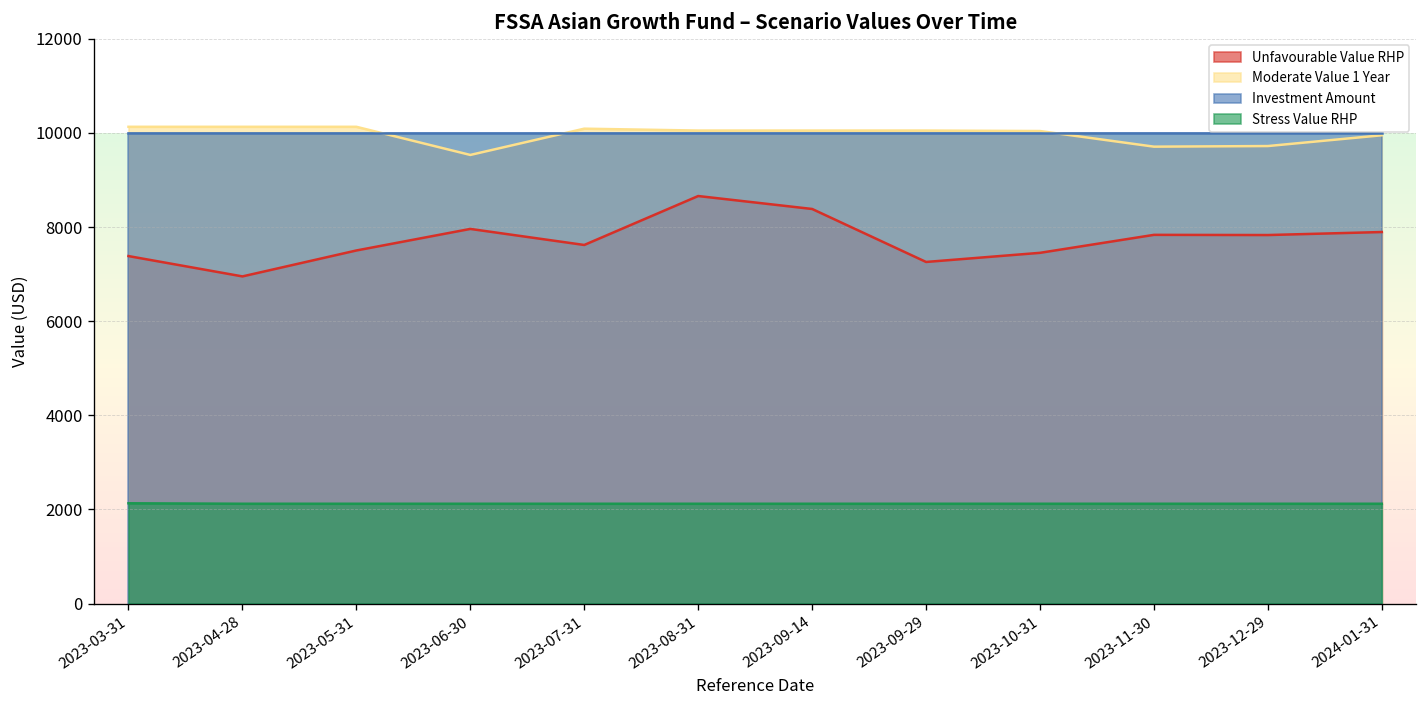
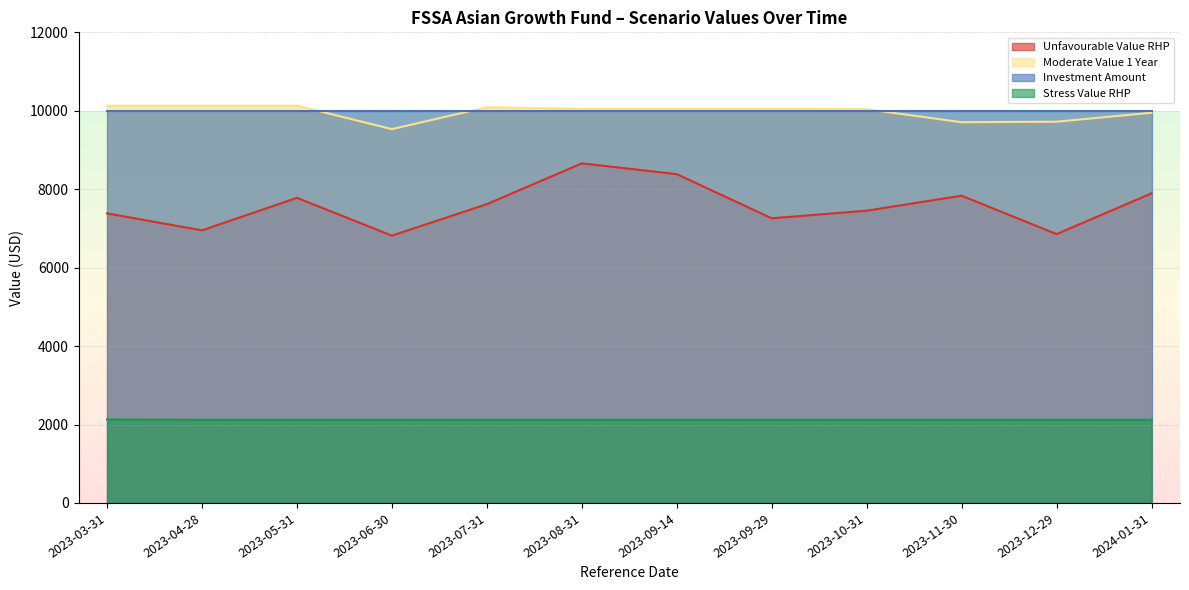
Unfavourable Value RHP, 2023-05-31: 7500 -> 7800
Unfavourable Value RHP, 2023-06-30: 8000 -> 6800
Unfavourable Value RHP, 2023-12-29: 7800 -> 6900
